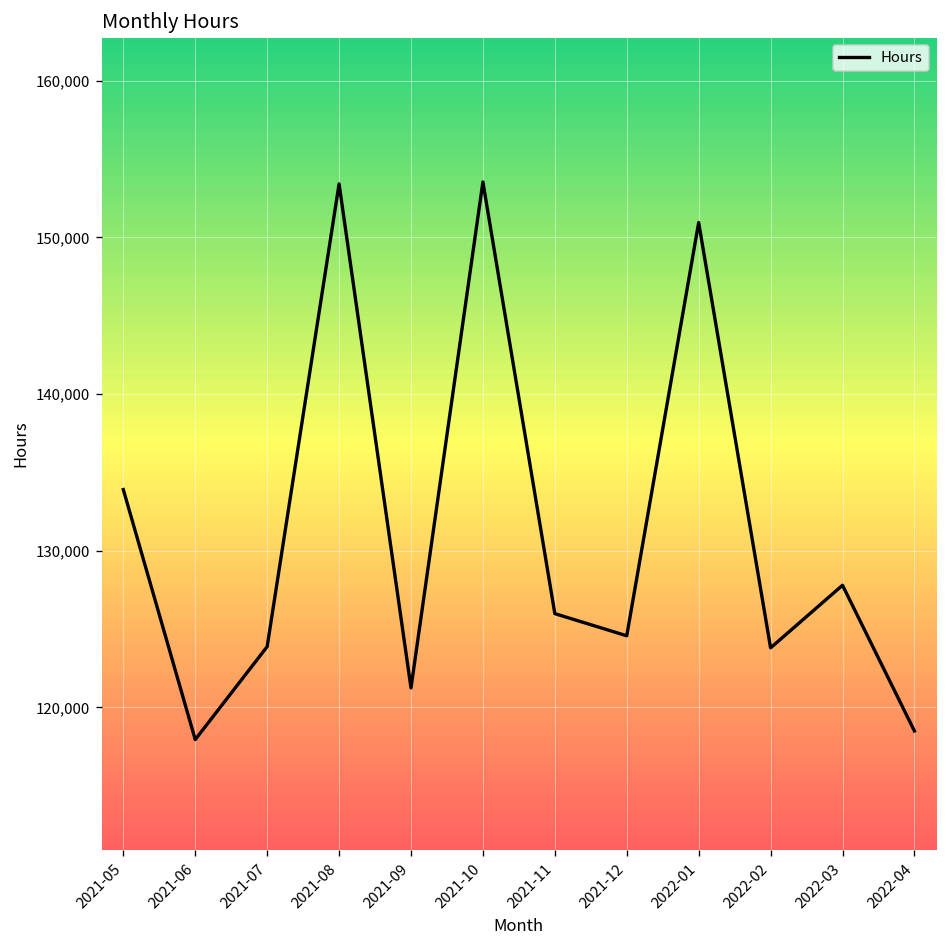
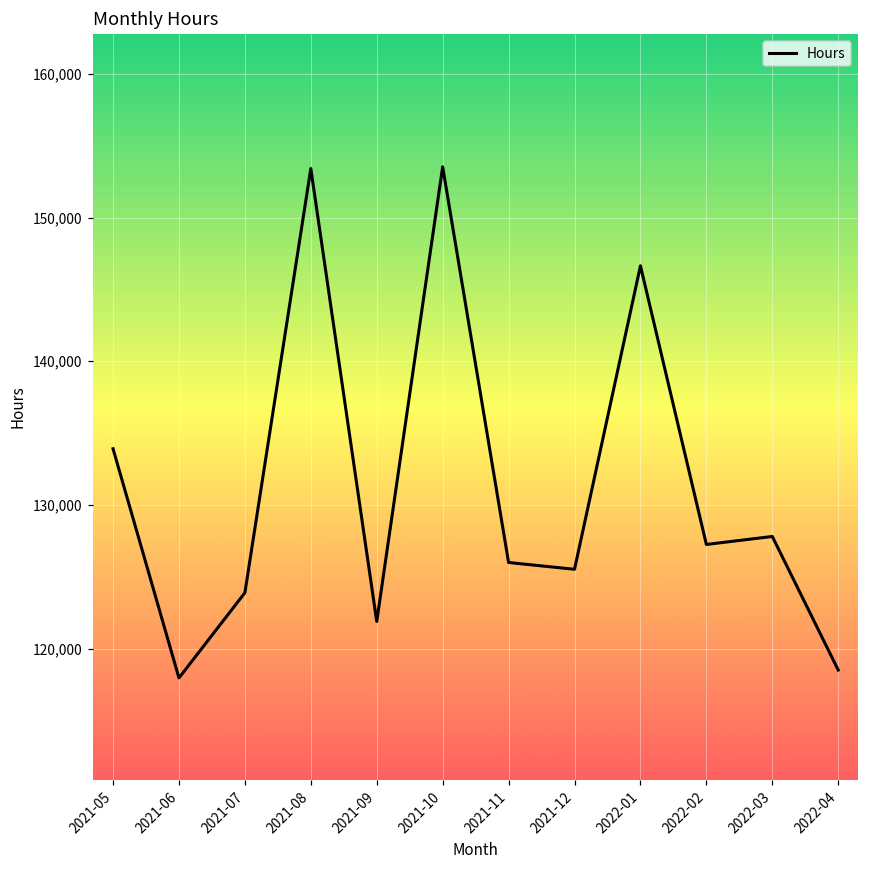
2021-09: 121,200 -> 121,900
2021-12: 124,600 -> 125,500
2022-01: 150,900 -> 146,600
2022-02: 123,800 -> 127,200
